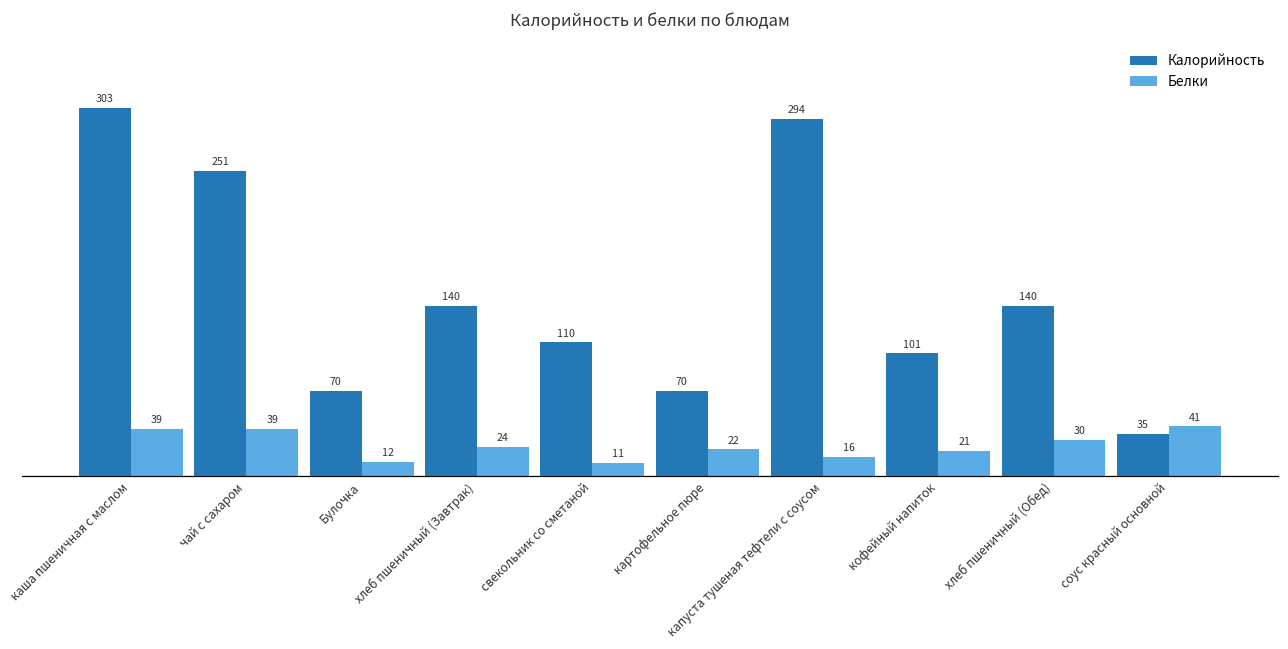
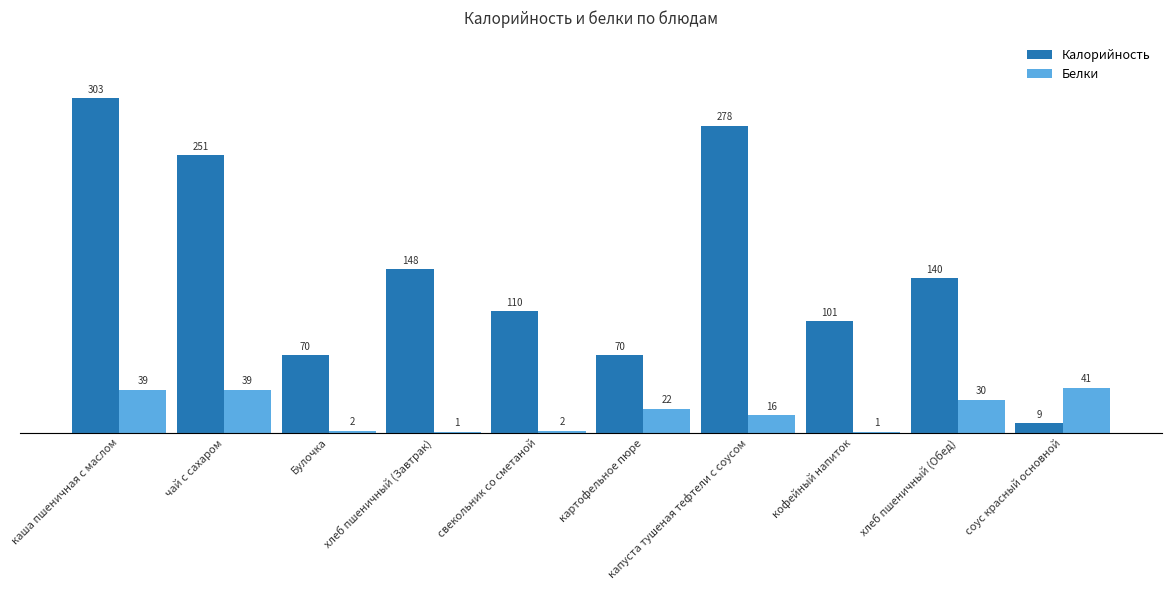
Белки, Булочка: 12 -> 2
Калорийность, хлеб пшеничный (Завтрак): 140 -> 148
Белки, хлеб пшеничный (Завтрак): 24 -> 1
Белки, свекольник со сметаной: 11 -> 2
Калорийность, капуста тушеная тефтели с соусом: 294 -> 278
Белки, кофейный напиток: 21 -> 1
Калорийность, соус красный основной: 35 -> 9
